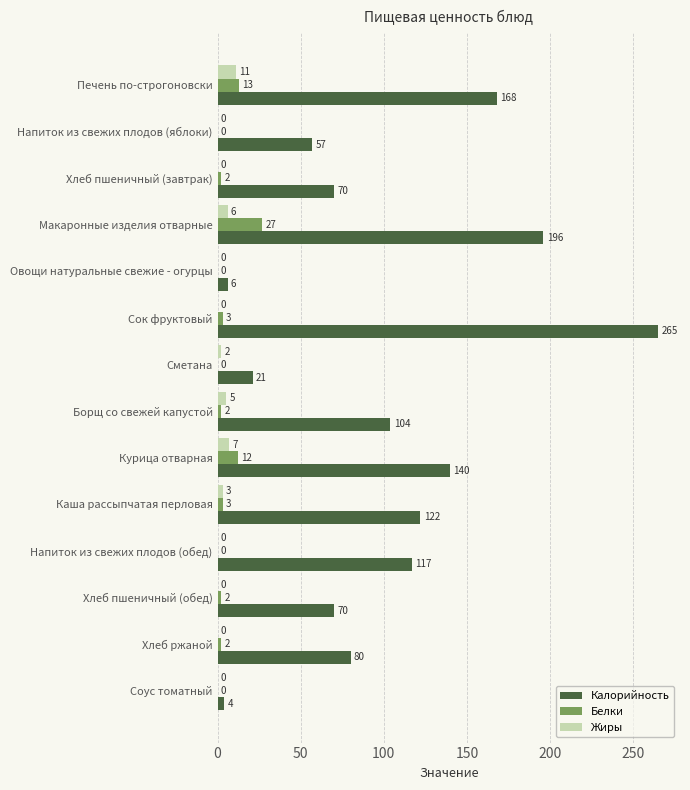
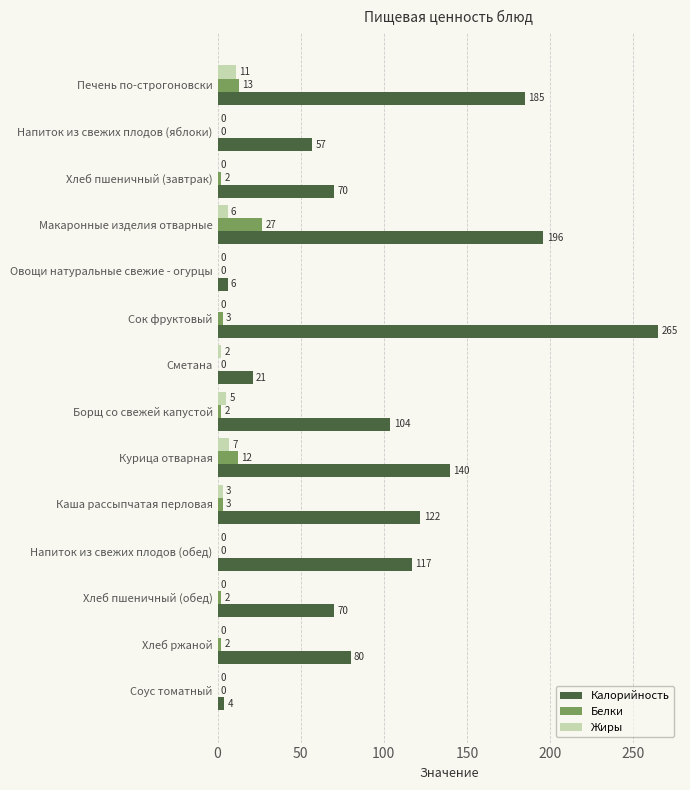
Калорийность, Печень по-строгоновски: 168 -> 185
